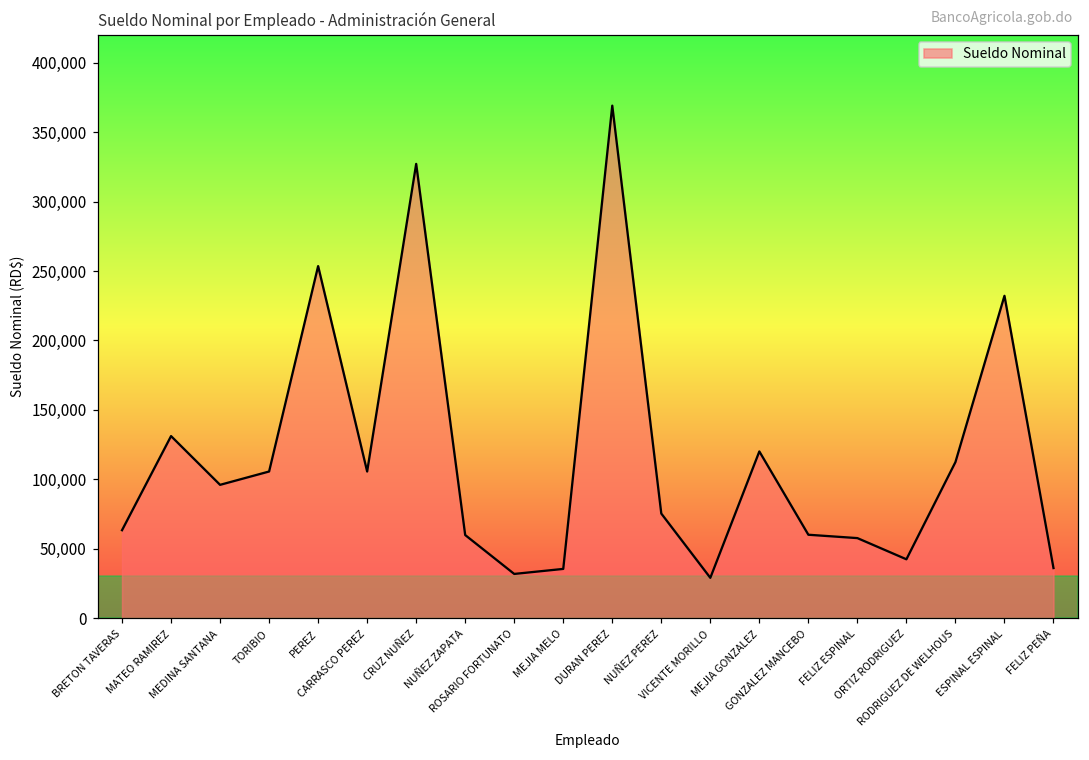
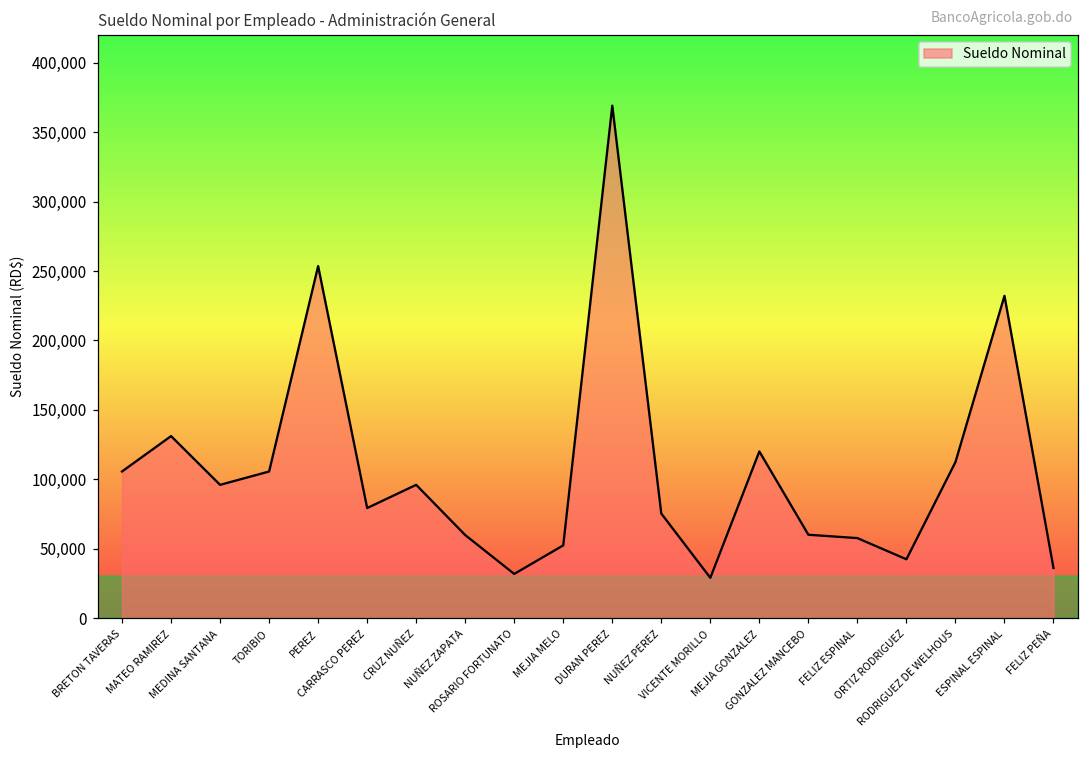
BRETON TAVERAS: 63,000 -> 106,000
CARRASCO PEREZ: 106,000 -> 79,000
CRUZ NUÑEZ: 327,000 -> 96,000
MEJIA MELO: 35,000 -> 52,000
